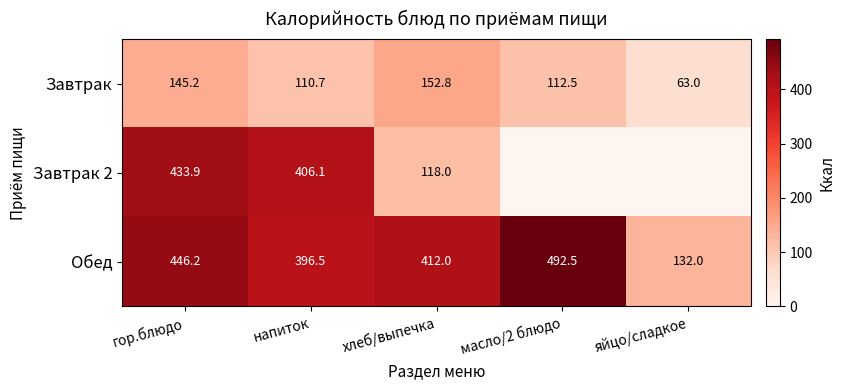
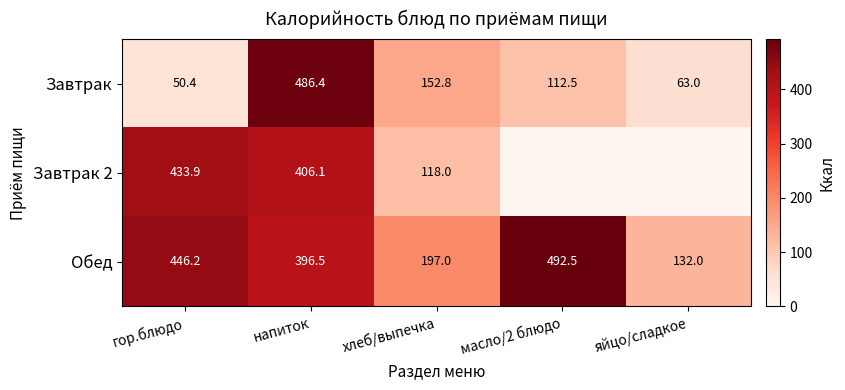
Завтрак, гор.блюдо: 145.2 -> 50.4
Завтрак, напиток: 110.7 -> 486.4
Обед, хлеб/выпечка: 412.0 -> 197.0
